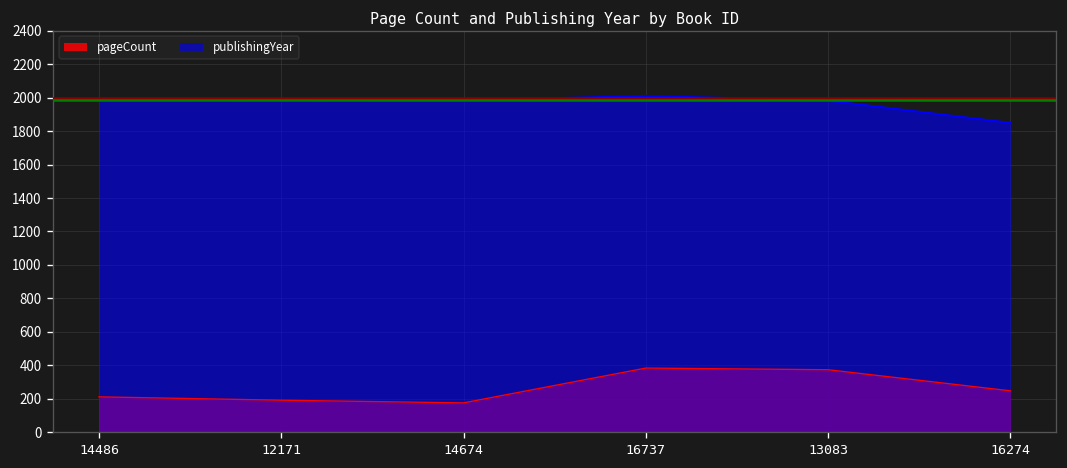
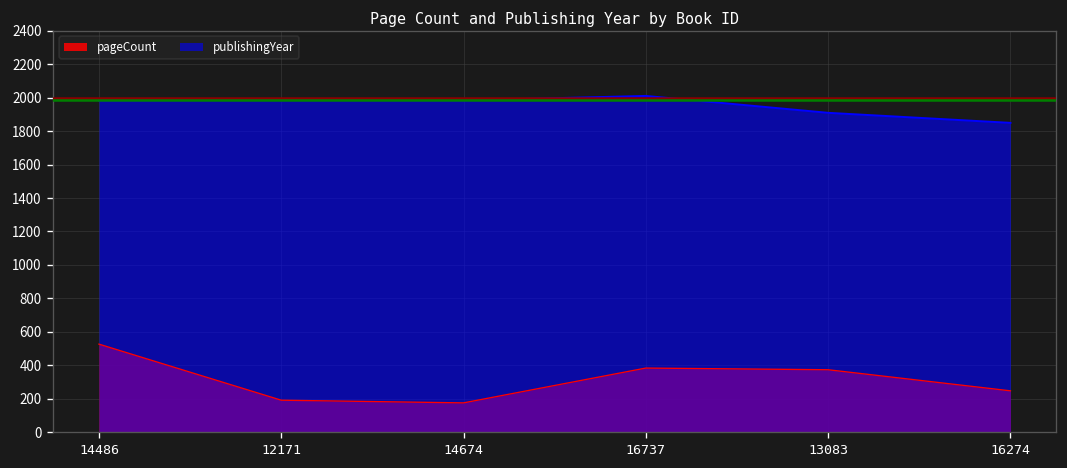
pageCount, 14486: 210 -> 530
publishingYear, 13083: 1980 -> 1910
